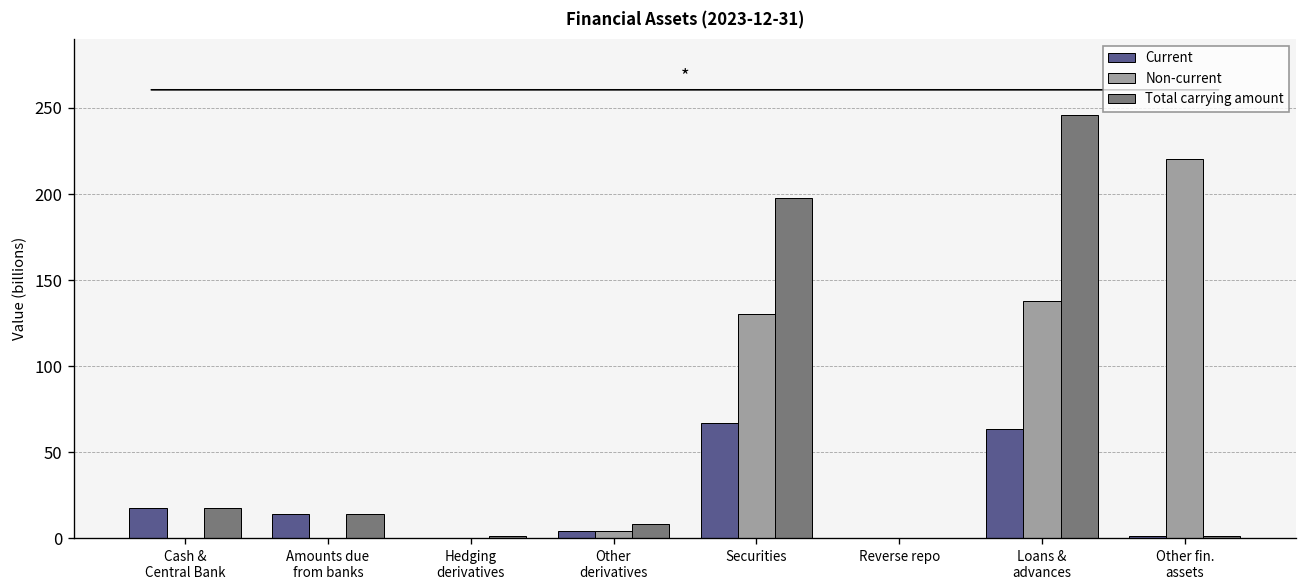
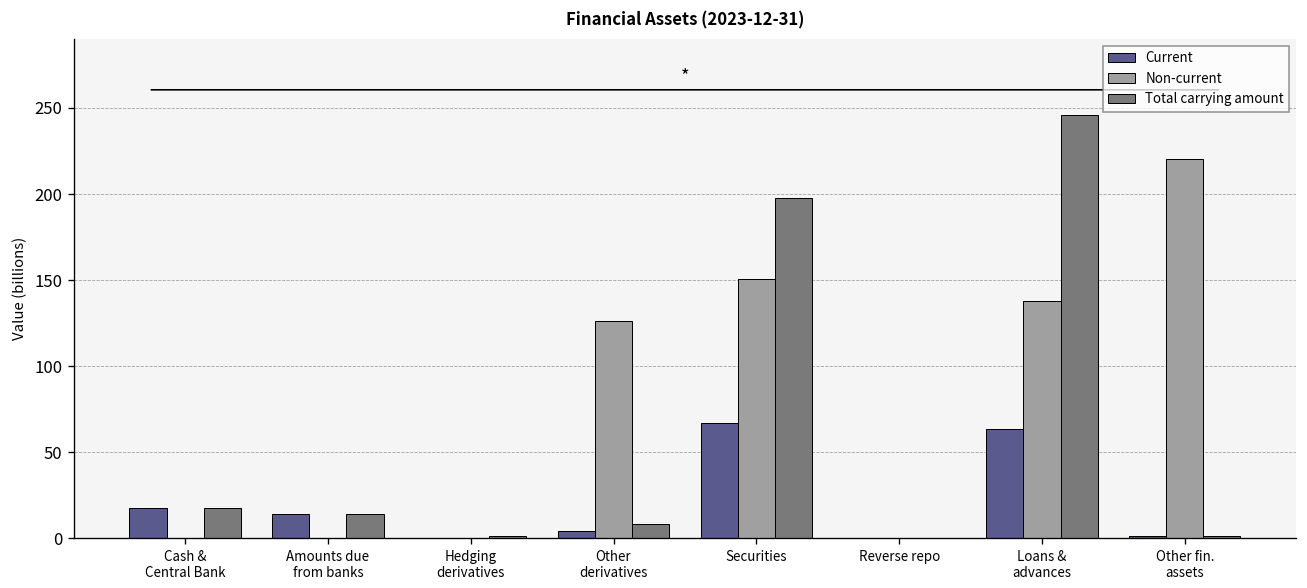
Non-current, Other derivatives: 4 -> 127
Non-current, Securities: 130 -> 150
